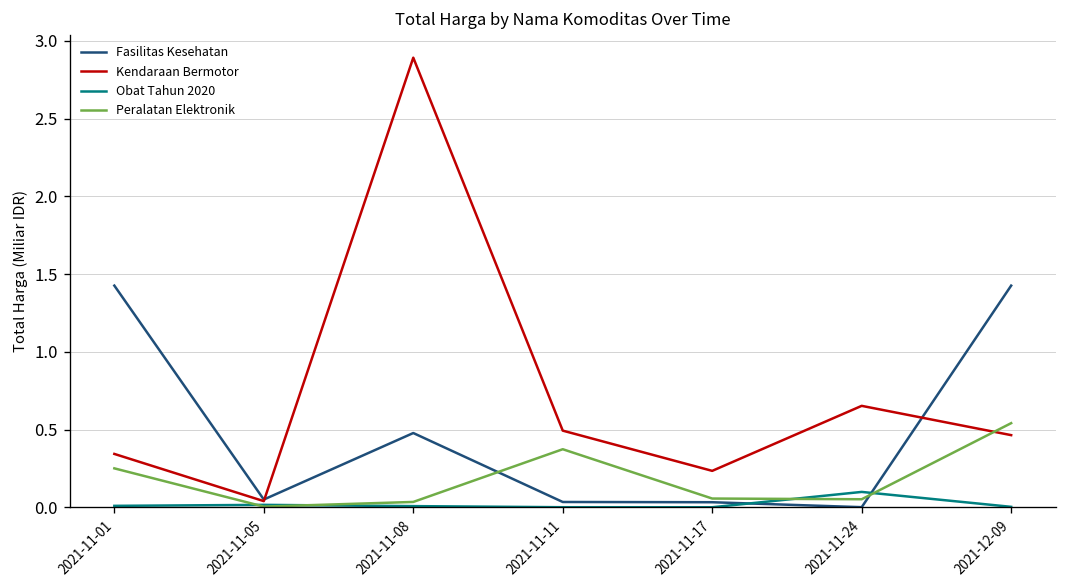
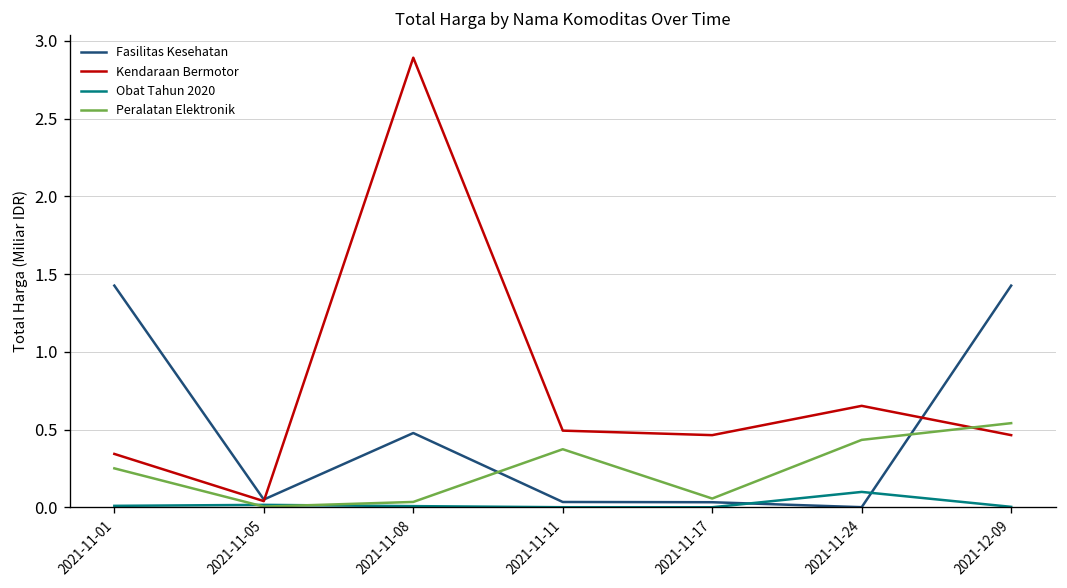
Kendaraan Bermotor, 2021-11-17: 0.23 -> 0.46
Peralatan Elektronik, 2021-11-24: 0.05 -> 0.43
